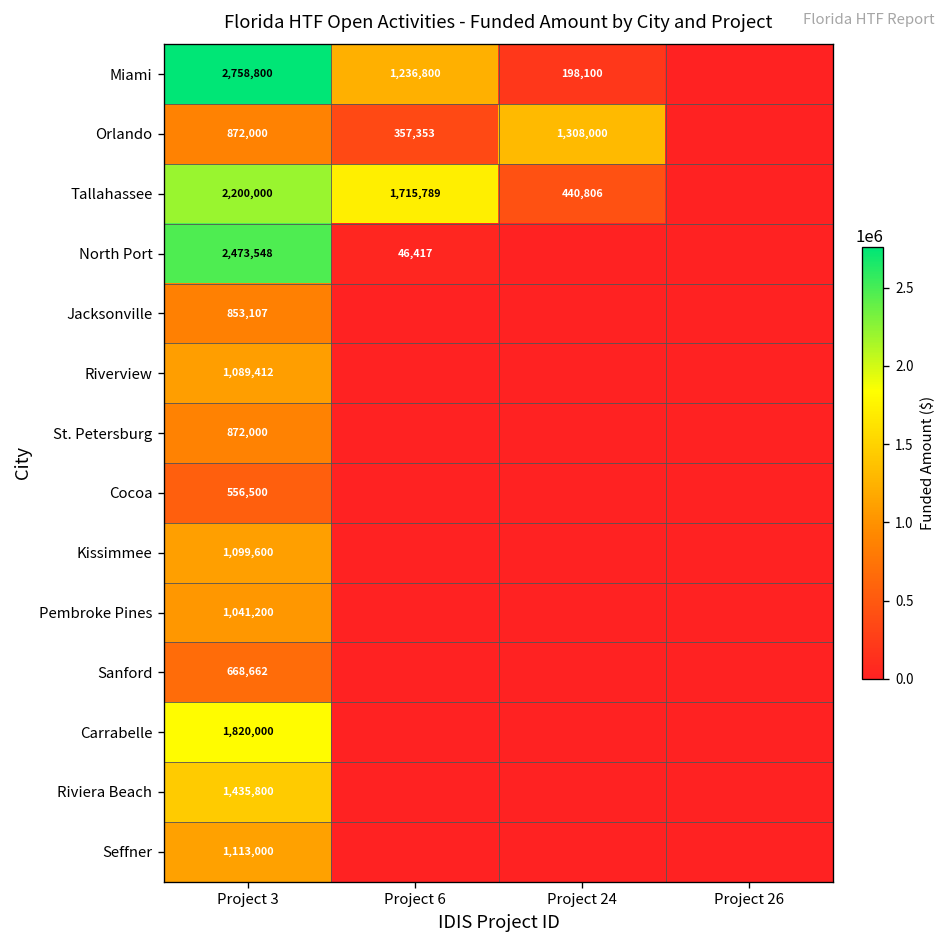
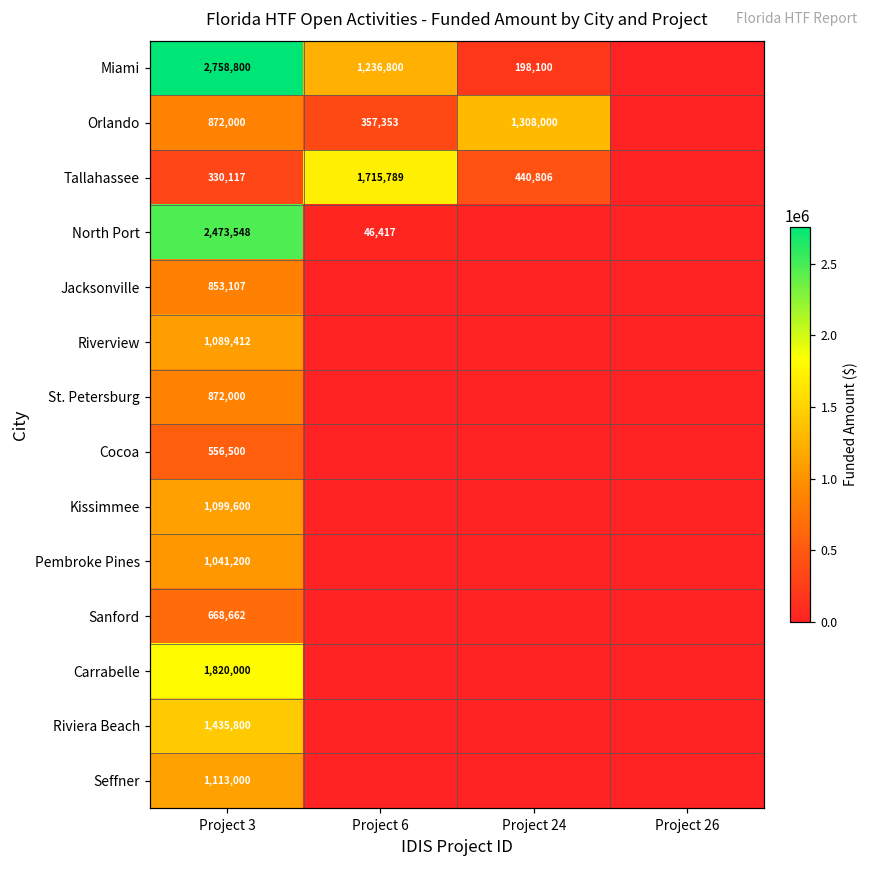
Tallahassee, Project 3: 2,200,000 -> 330,117
